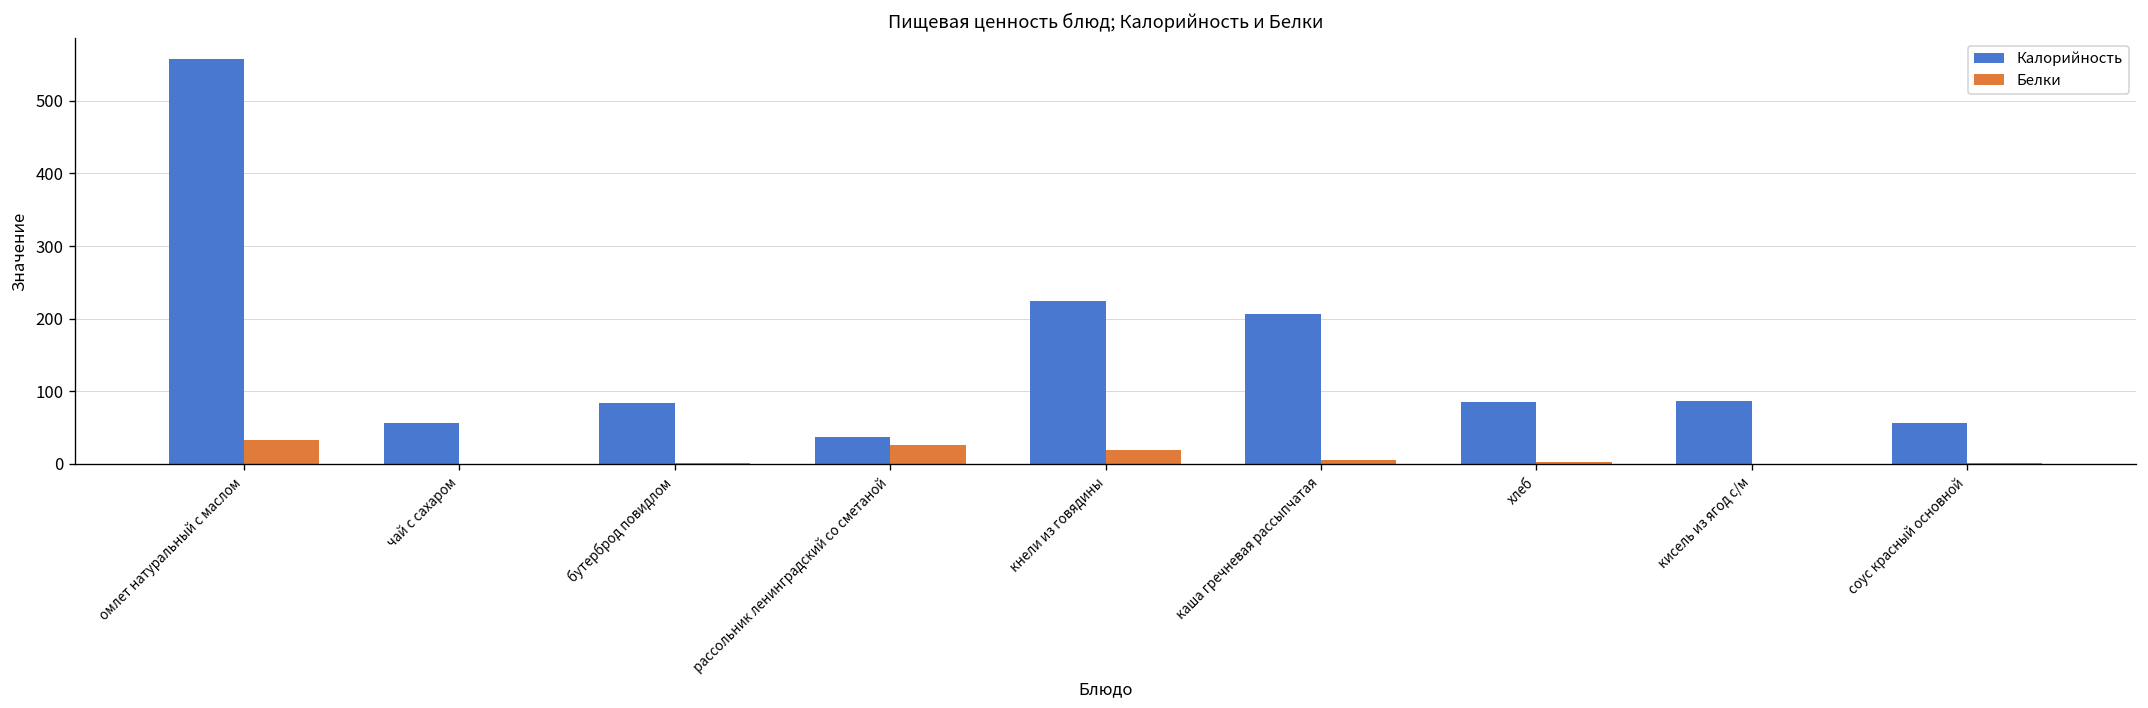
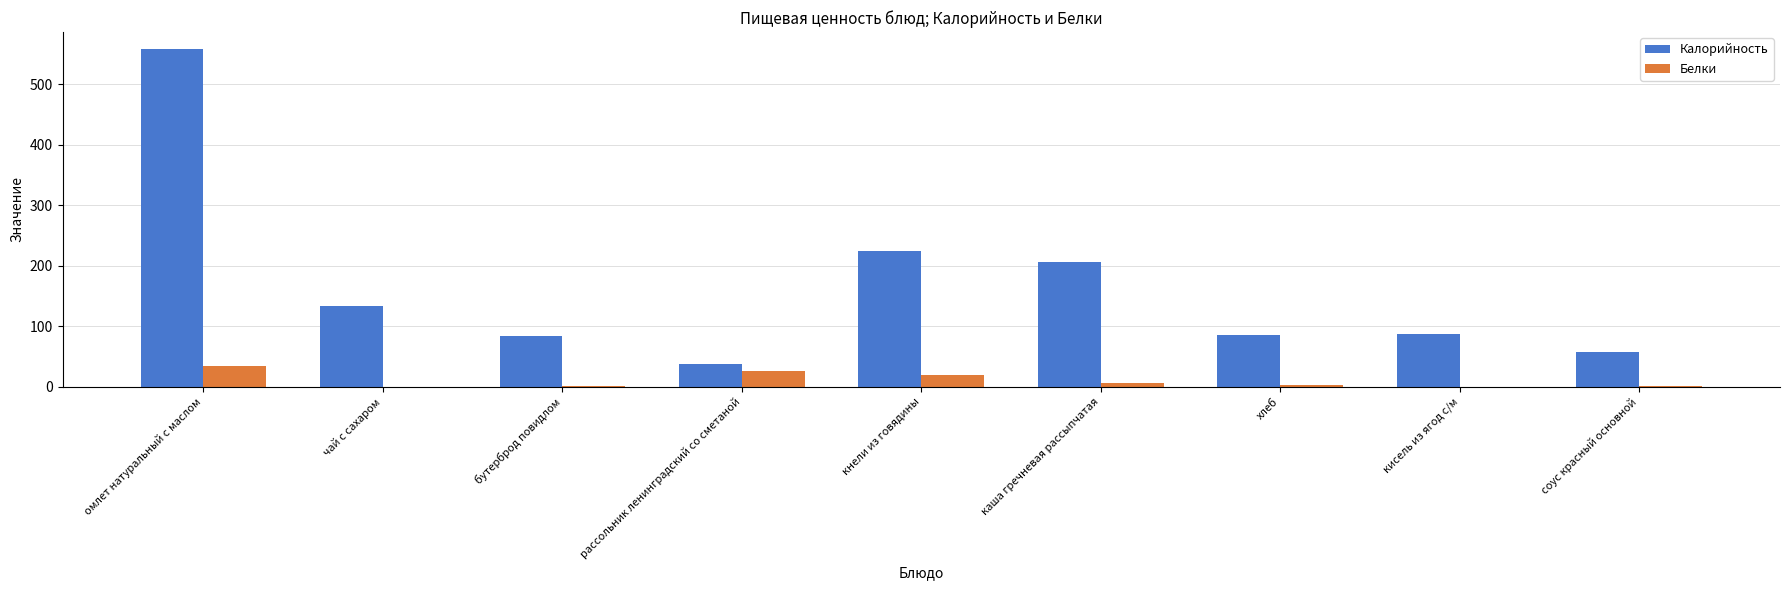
Калорийность, чай с сахаром: 60 -> 130
